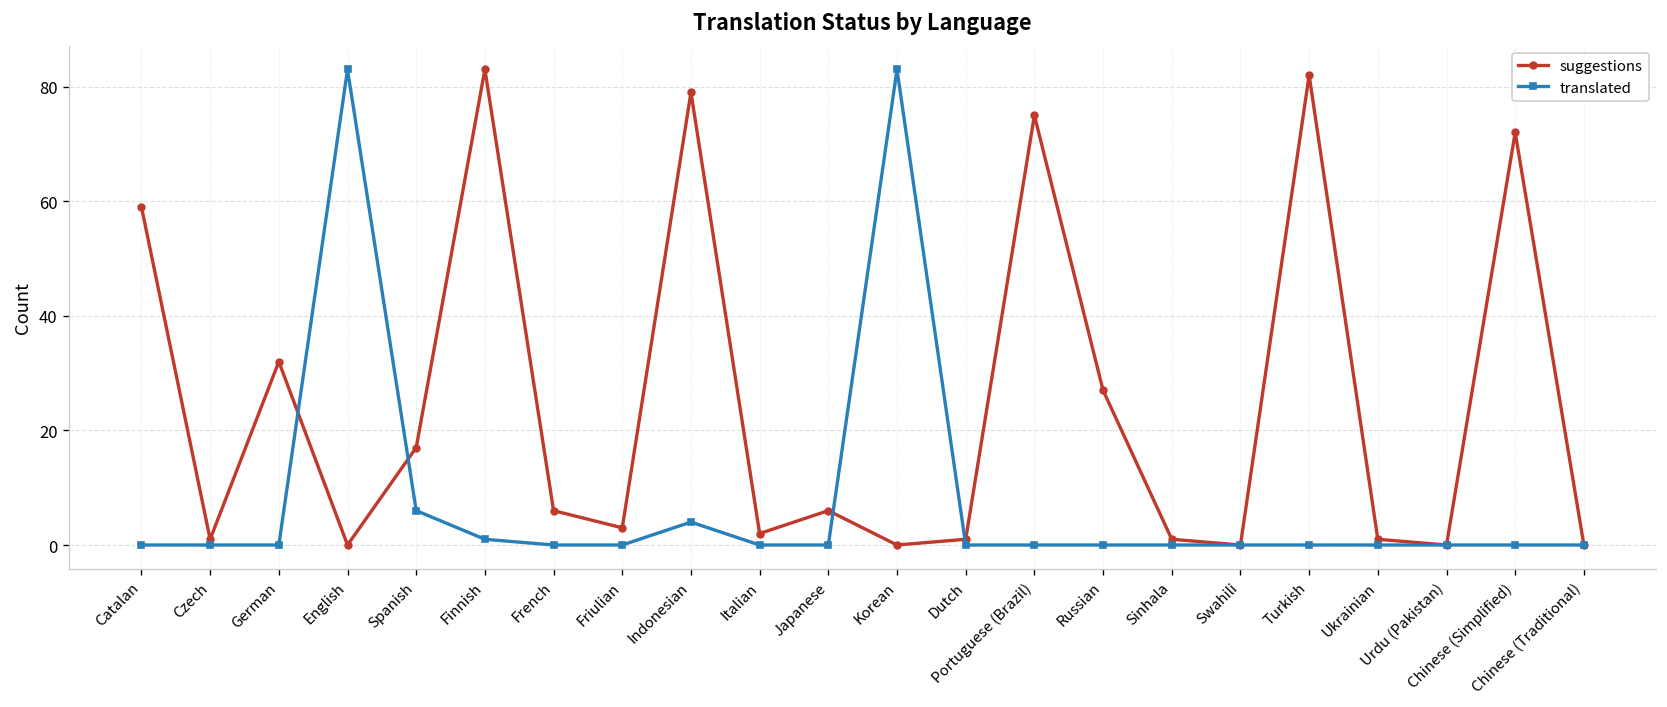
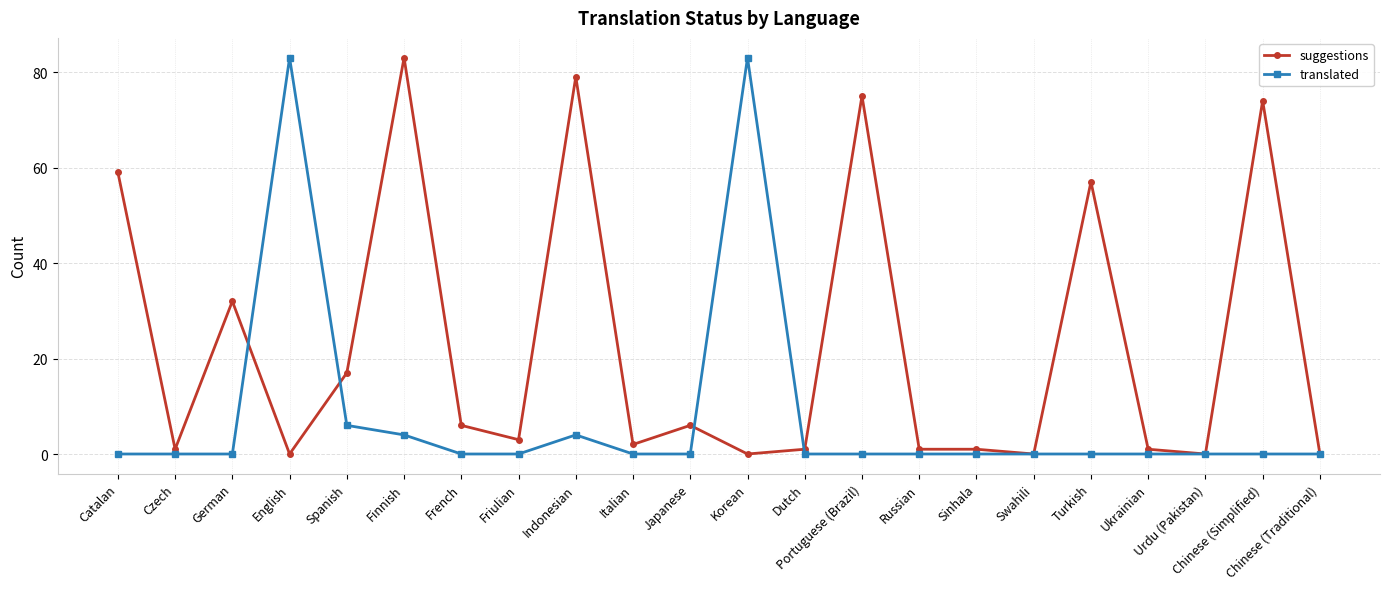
translated, Finnish: 1 -> 4
suggestions, Russian: 27 -> 1
suggestions, Turkish: 82 -> 57
suggestions, Chinese (Simplified): 72 -> 74
